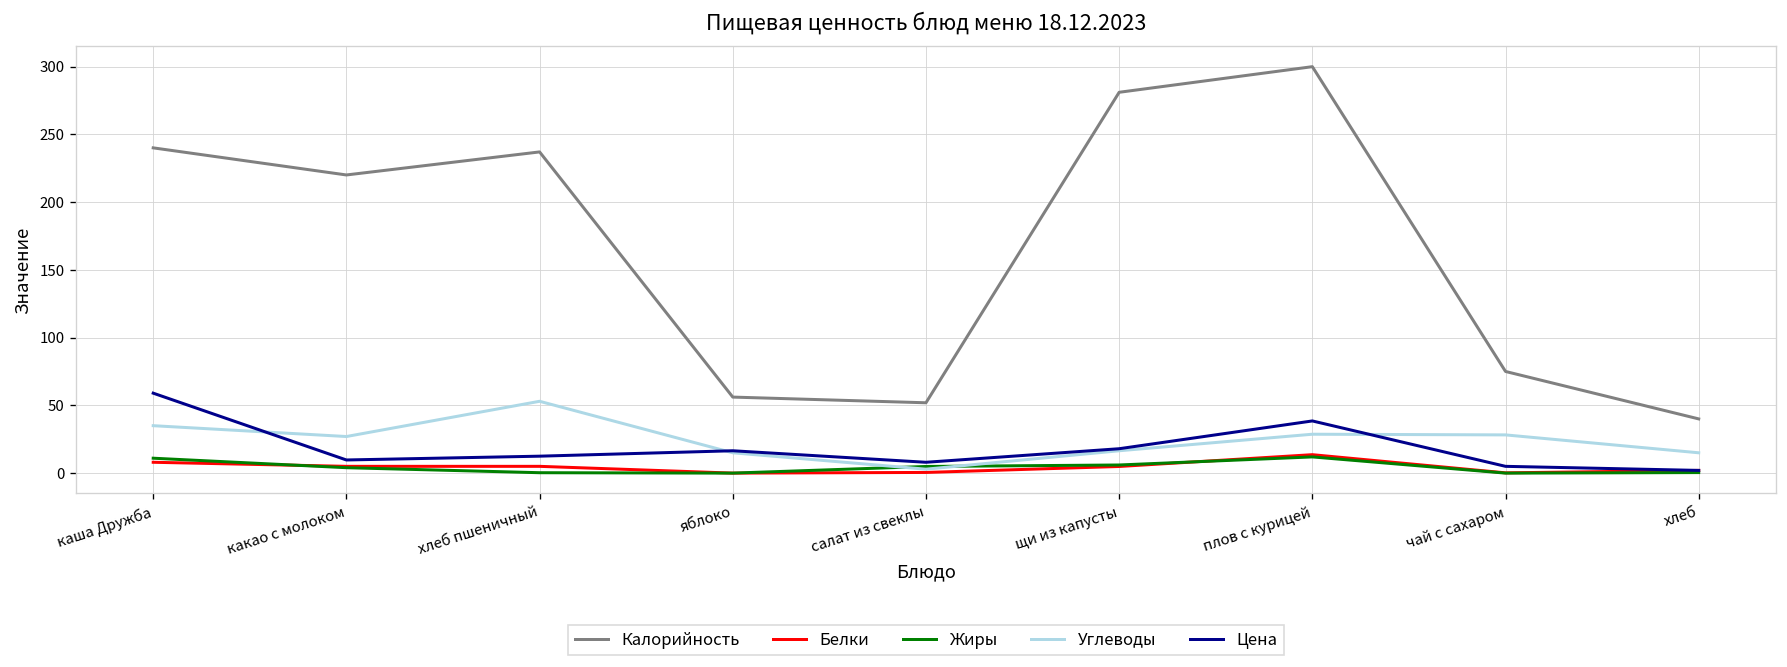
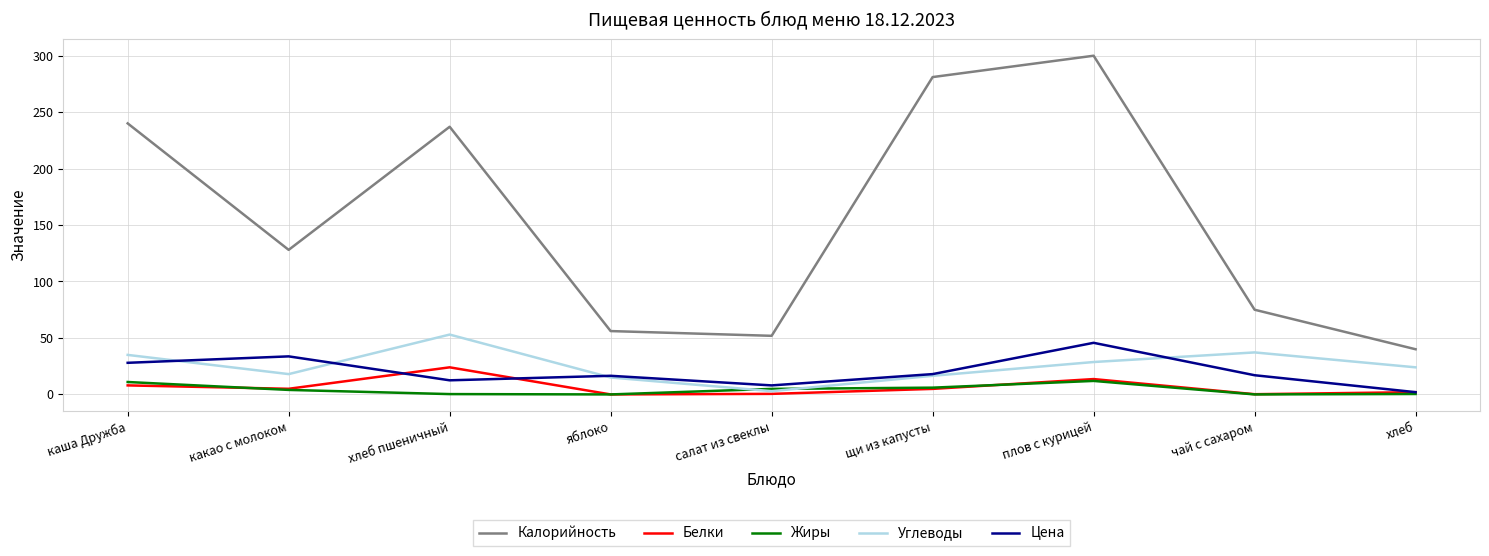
Цена, каша Дружба: 59 -> 28
Калорийность, какао с молоком: 220 -> 128
Углеводы, какао с молоком: 27 -> 18
Цена, какао с молоком: 10 -> 34
Белки, хлеб пшеничный: 5 -> 24
Цена, плов с курицей: 39 -> 46
Углеводы, чай с сахаром: 28 -> 37
Цена, чай с сахаром: 5 -> 17
Углеводы, хлеб: 15 -> 24
